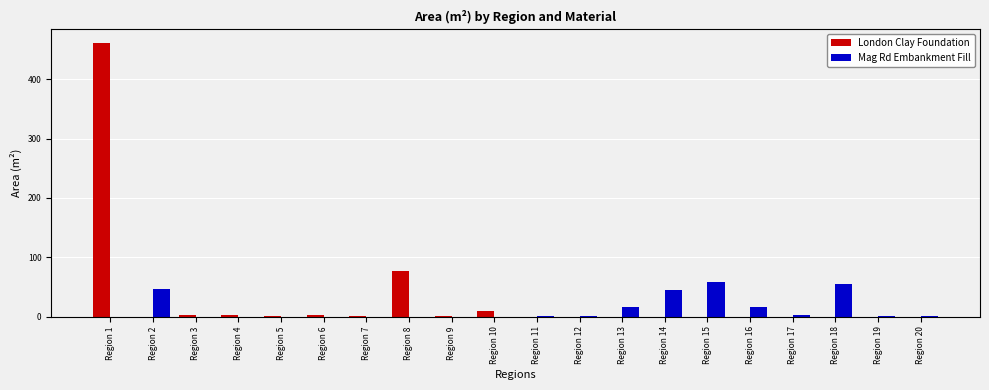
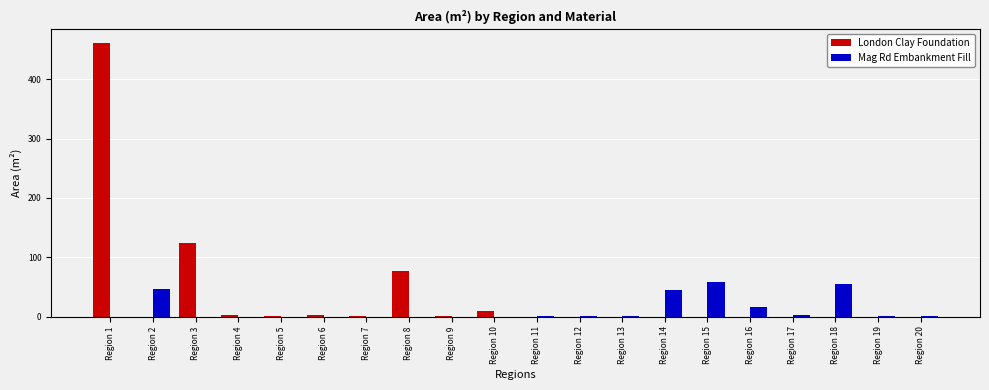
London Clay Foundation, Region 3: 0 -> 120
Mag Rd Embankment Fill, Region 13: 20 -> 0
